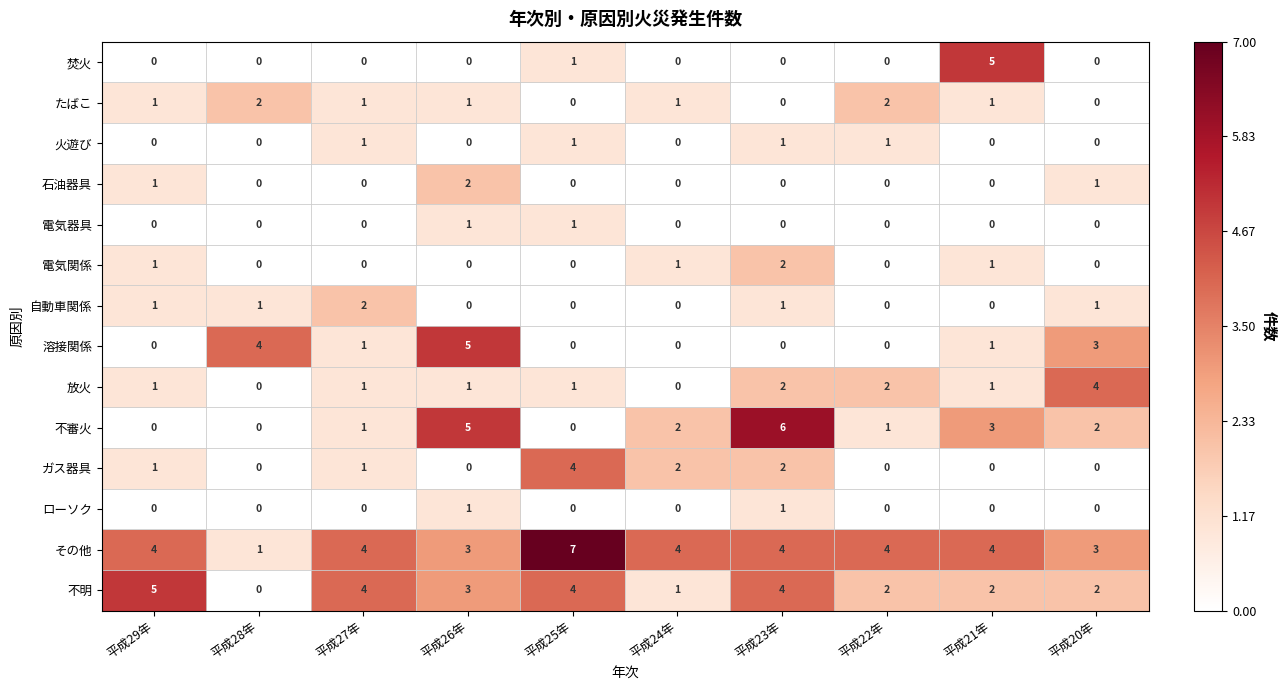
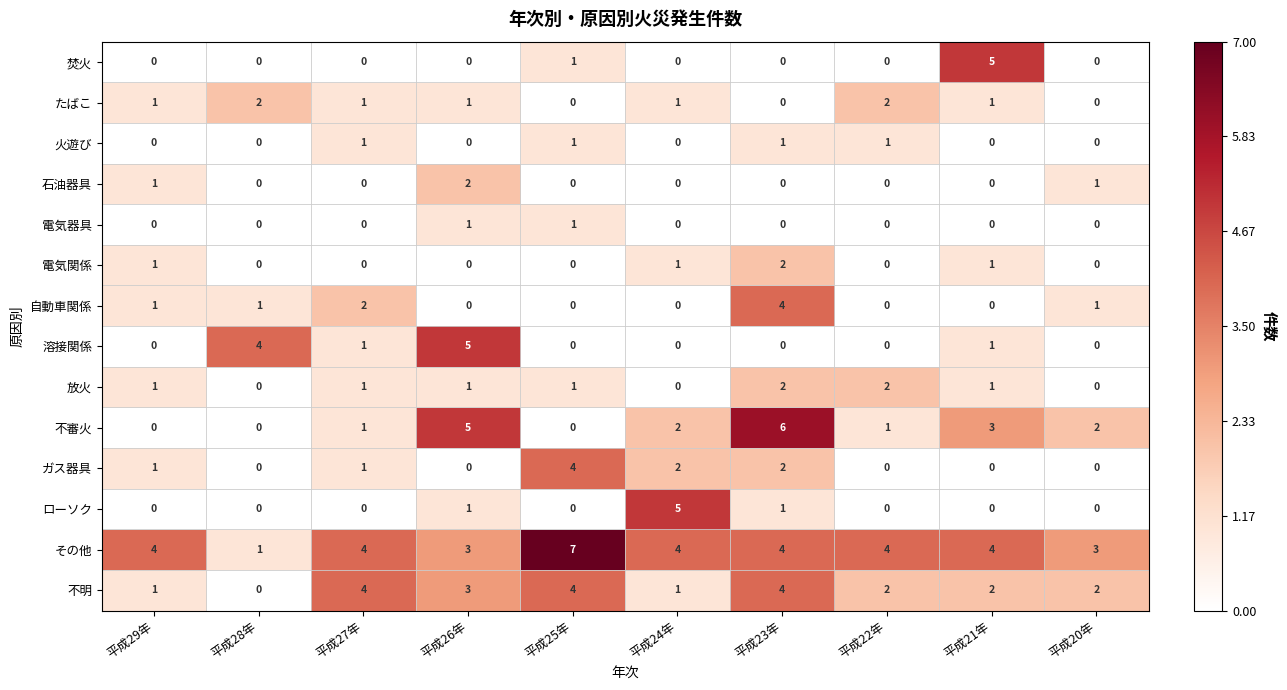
自動車関係, 平成23年: 1 -> 4
溶接関係, 平成20年: 3 -> 0
放火, 平成20年: 4 -> 0
ローソク, 平成24年: 0 -> 5
不明, 平成29年: 5 -> 1
